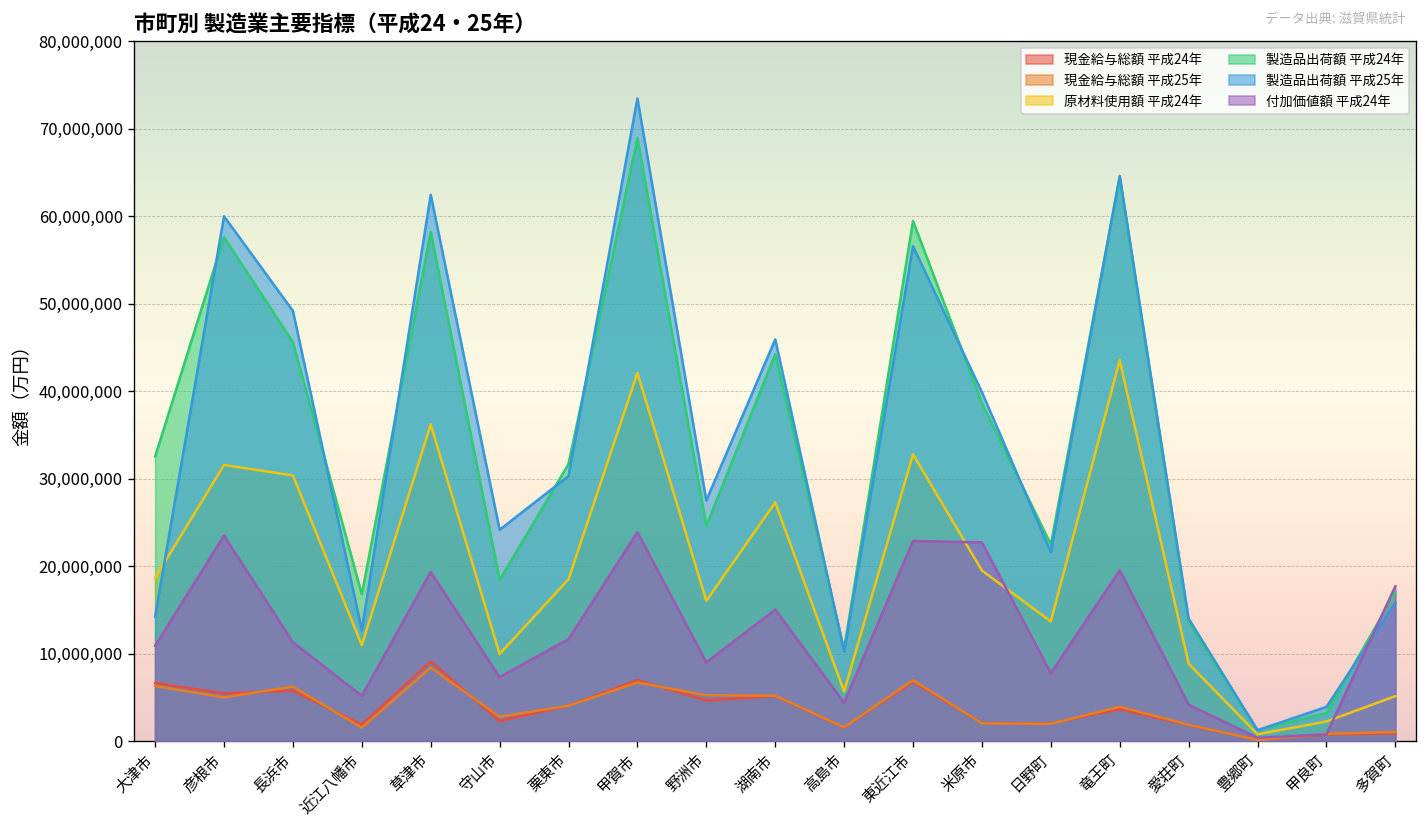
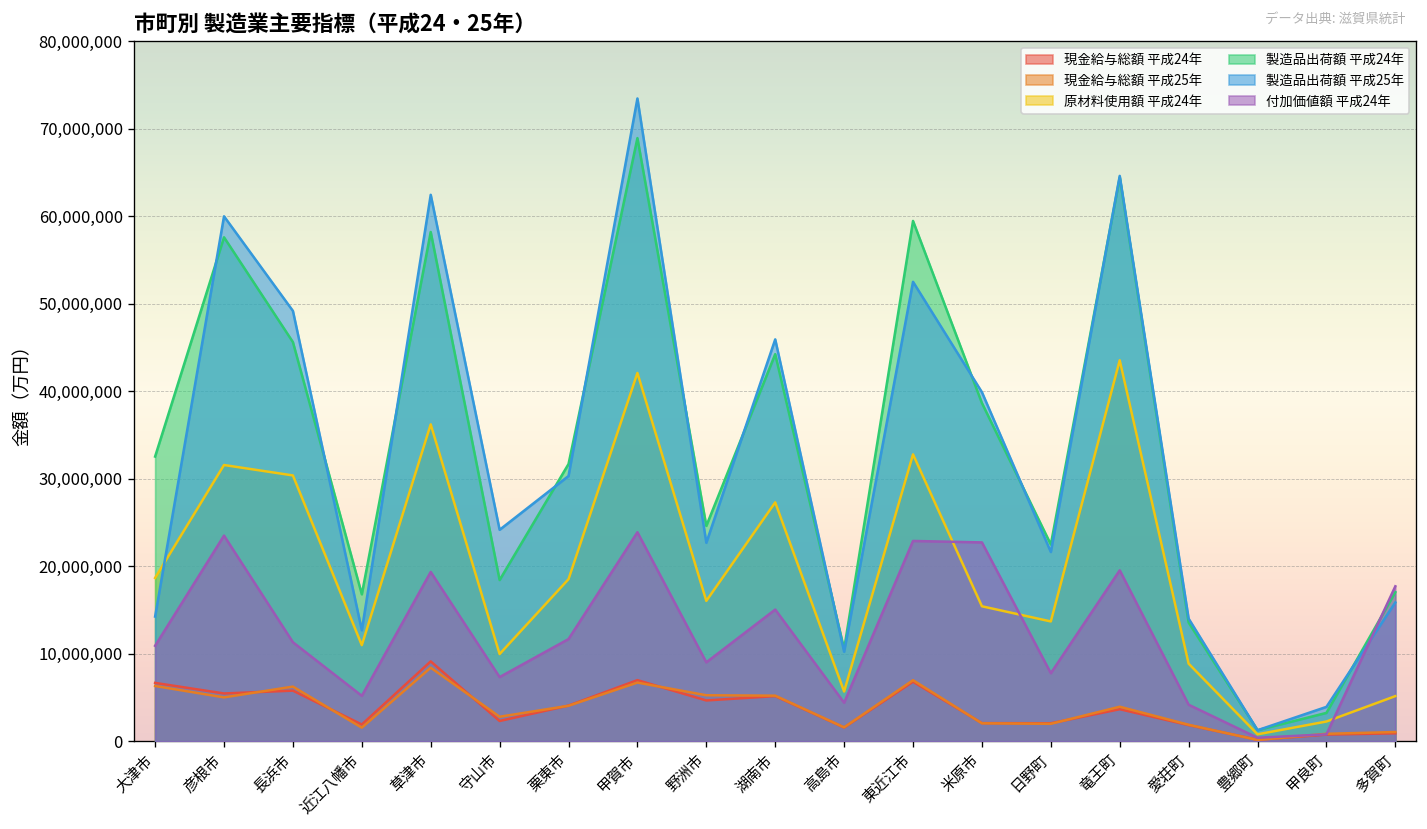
製造品出荷額 平成25年, 野洲市: 28,000,000 -> 23,000,000
製造品出荷額 平成25年, 東近江市: 57,000,000 -> 52,000,000
原材料使用額 平成24年, 米原市: 20,000,000 -> 15,000,000
